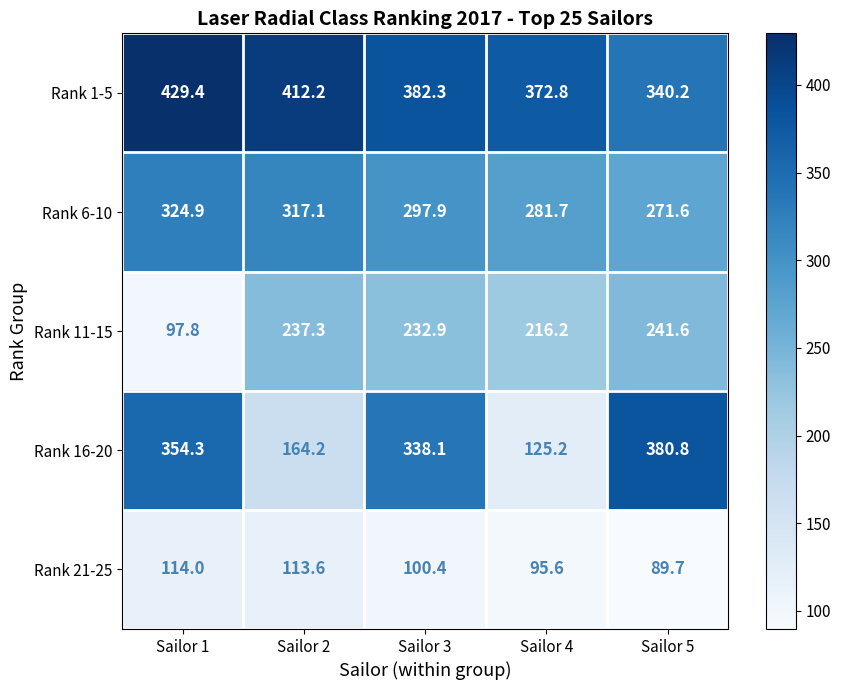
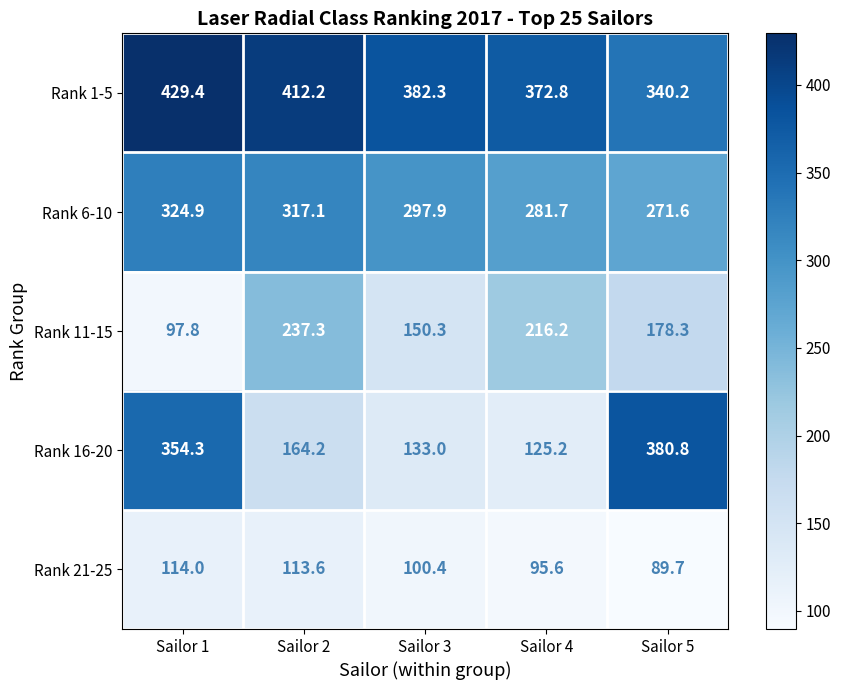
Rank 11-15, Sailor 3: 232.9 -> 150.3
Rank 11-15, Sailor 5: 241.6 -> 178.3
Rank 16-20, Sailor 3: 338.1 -> 133.0
